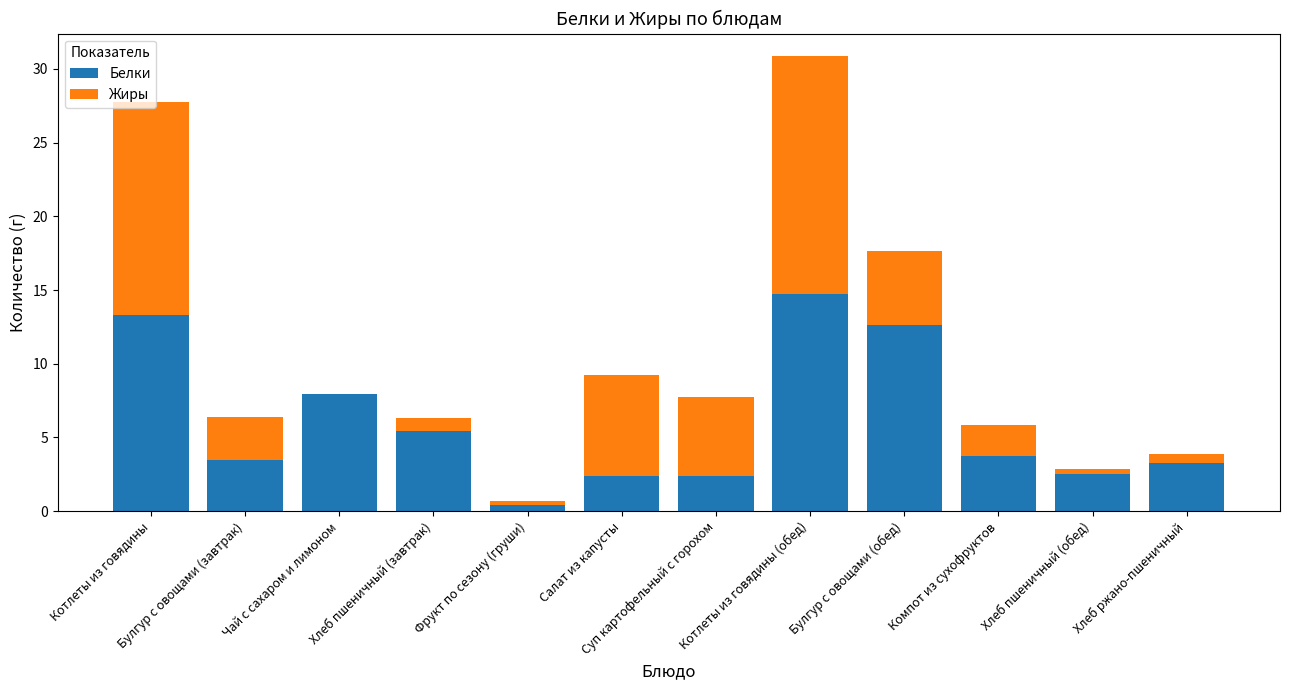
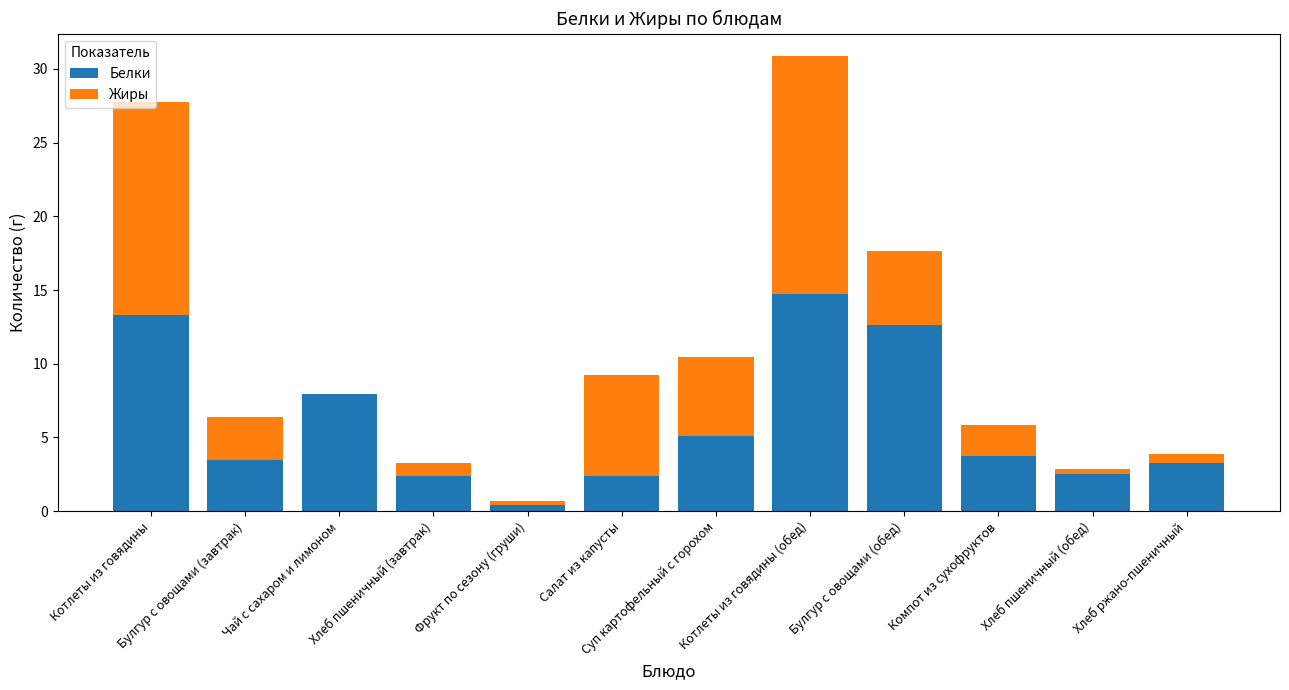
Белки, Хлеб пшеничный (завтрак): 5.5 -> 2.4
Белки, Суп картофельный с горохом: 2.4 -> 5.1
